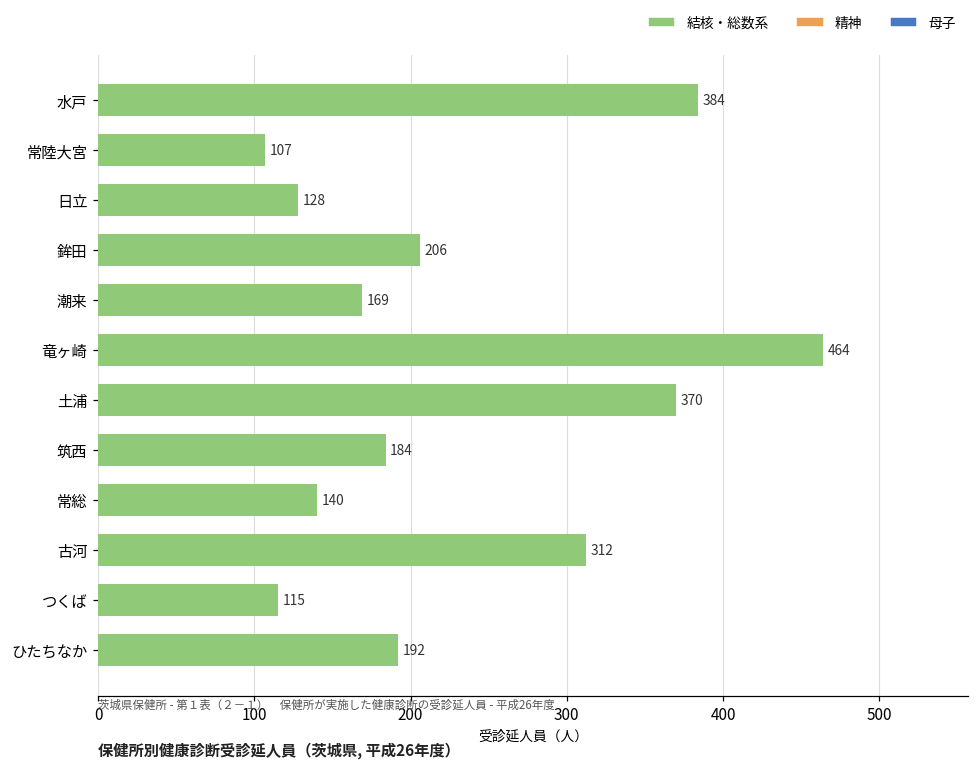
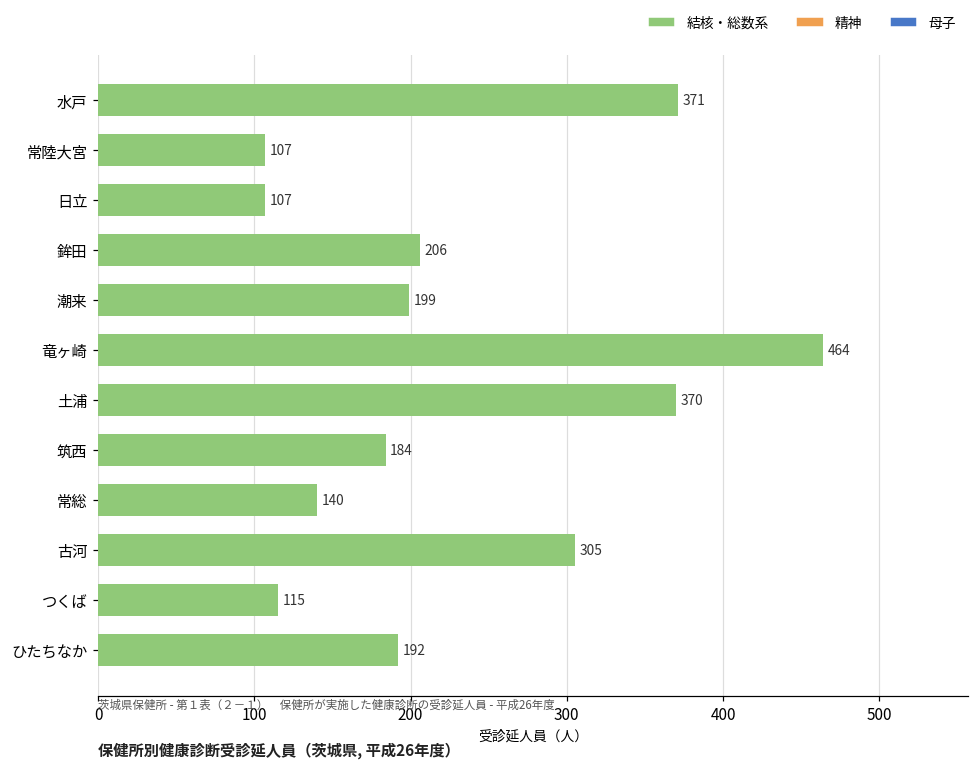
水戸: 384 -> 371
日立: 128 -> 107
潮来: 169 -> 199
古河: 312 -> 305
